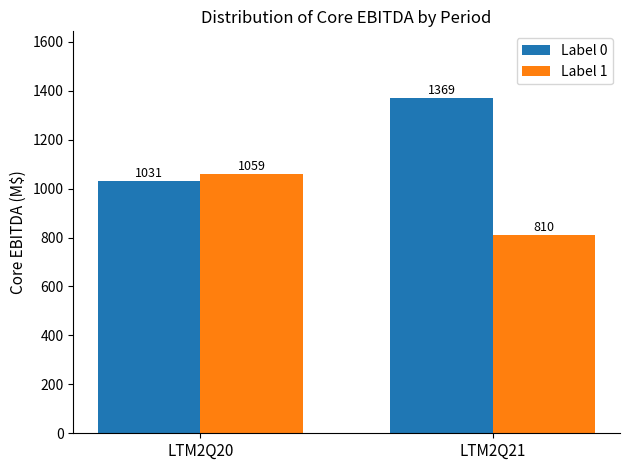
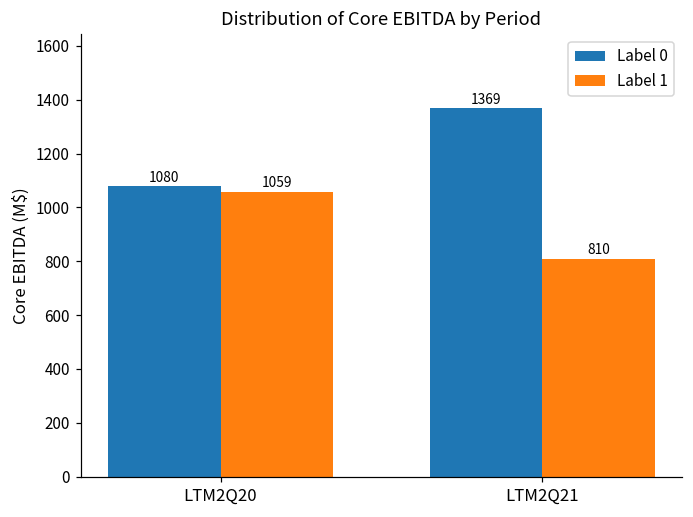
Label 0, LTM2Q20: 1031 -> 1080
